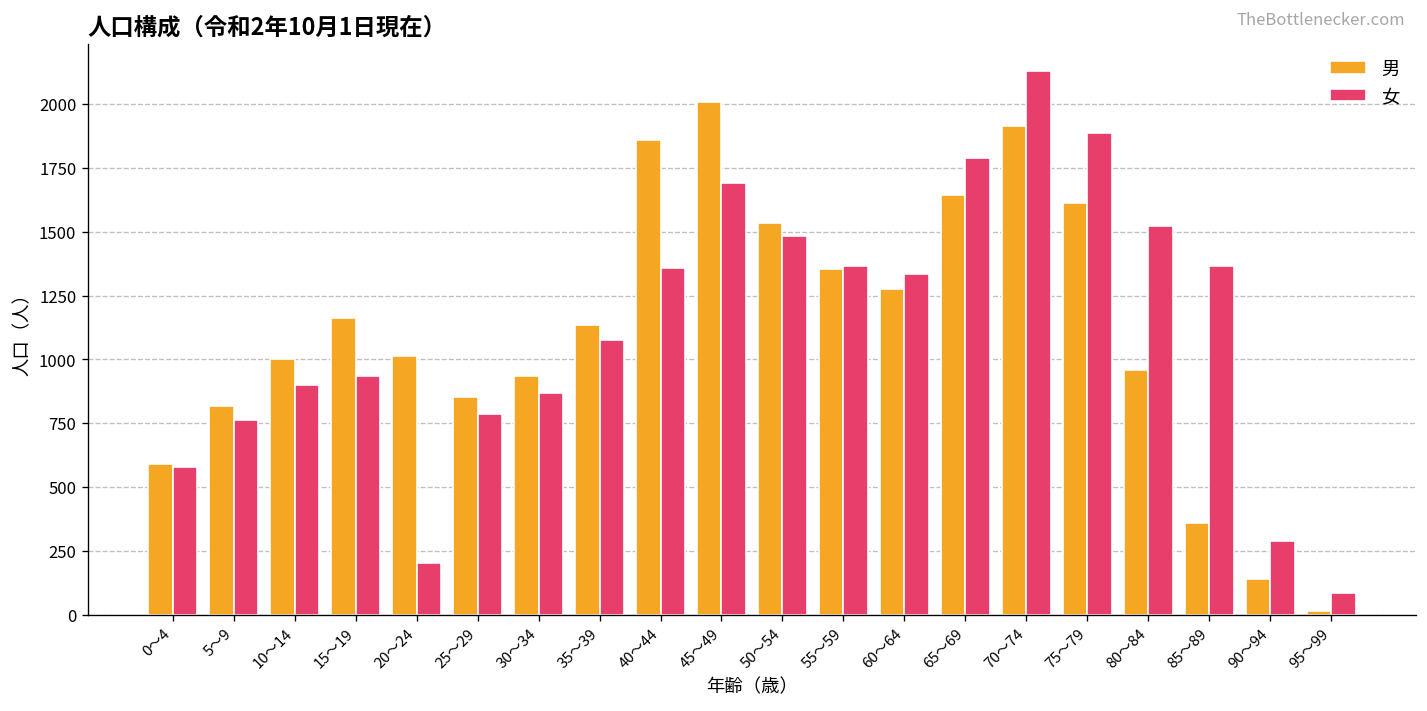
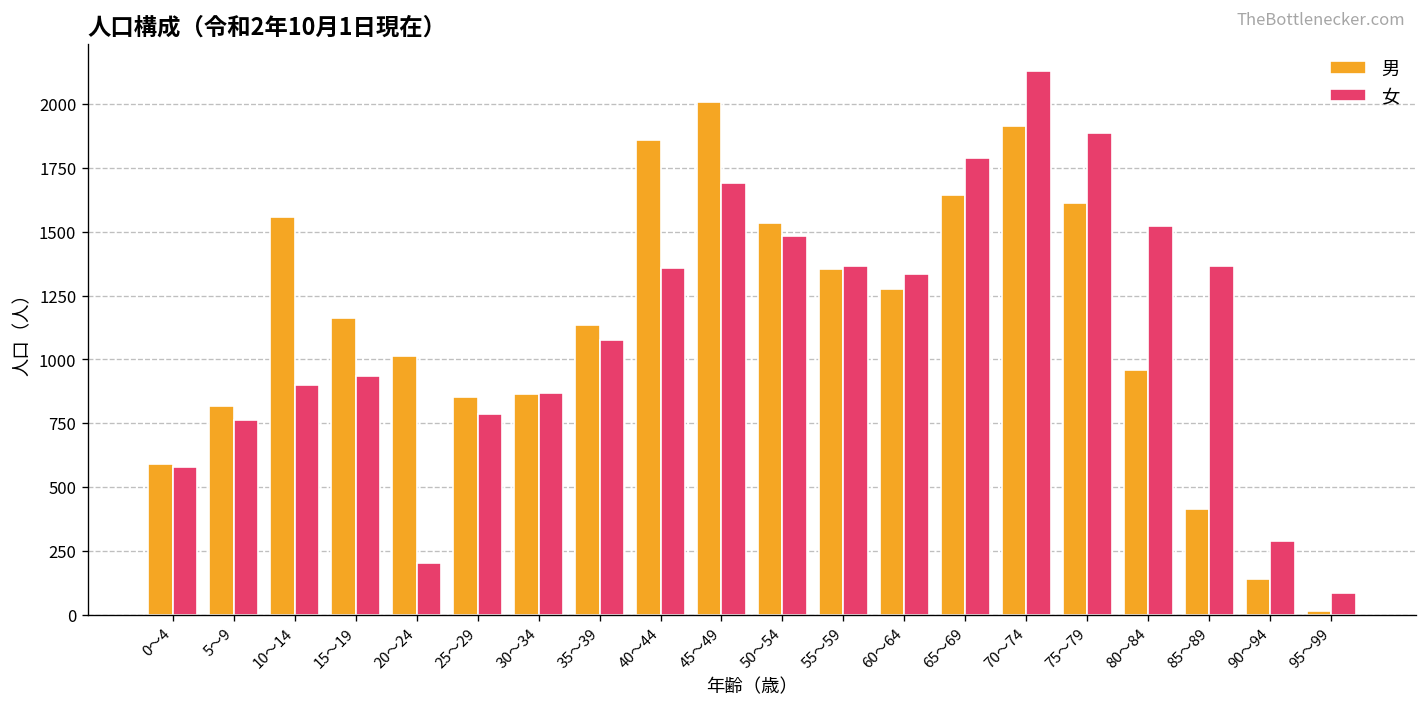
男, 10～14: 1000 -> 1560
男, 30～34: 930 -> 870
男, 85～89: 360 -> 410
